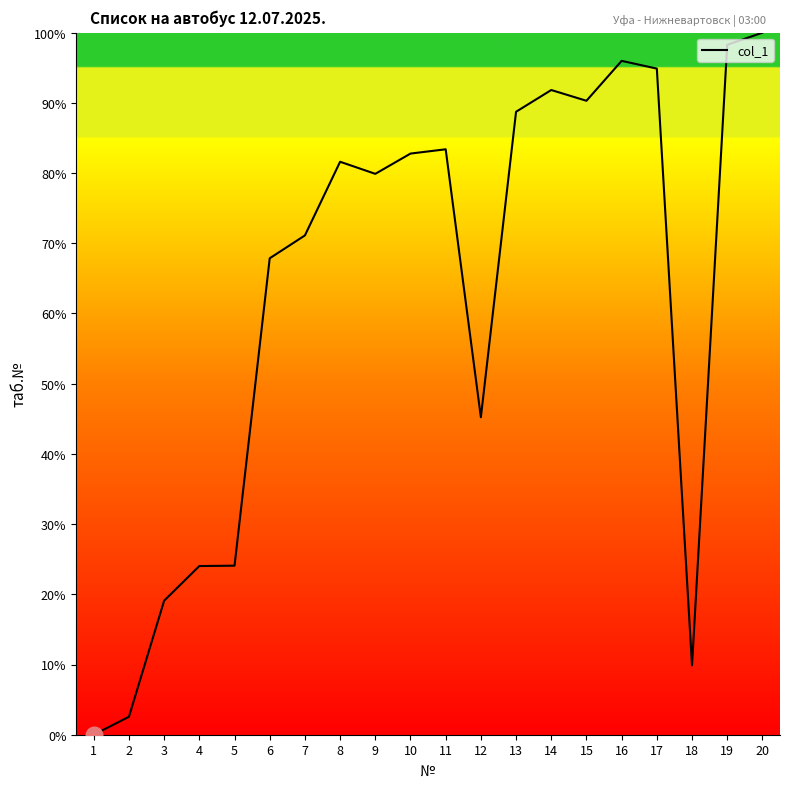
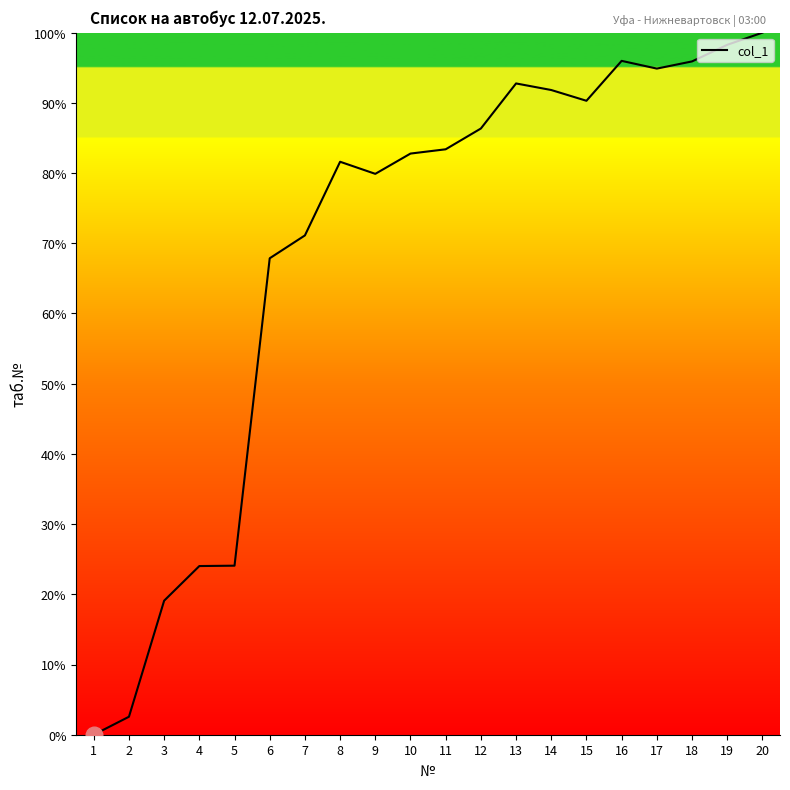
col_1, 12: 45% -> 86%
col_1, 13: 89% -> 93%
col_1, 18: 10% -> 96%
